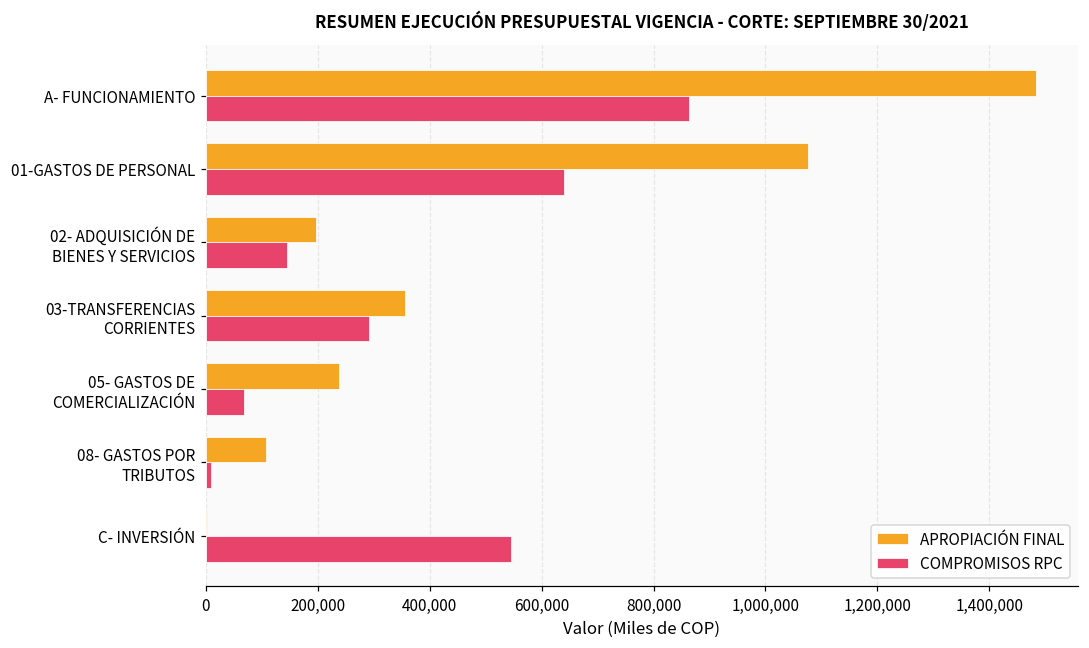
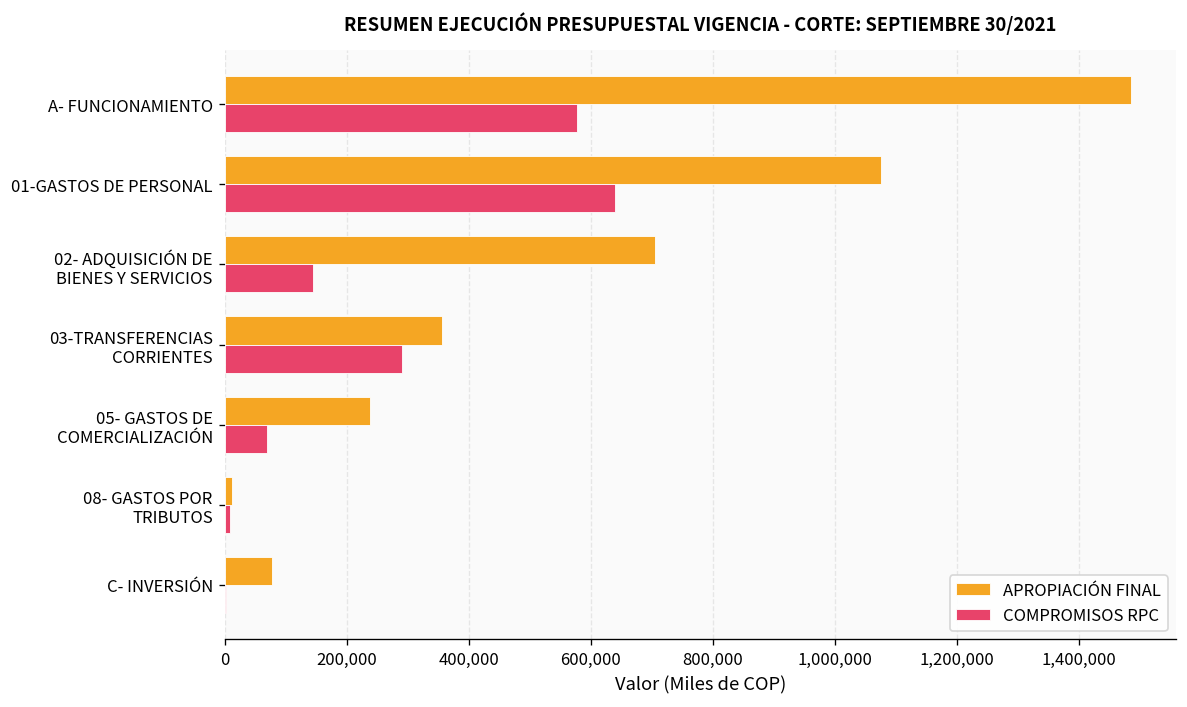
COMPROMISOS RPC, A- FUNCIONAMIENTO: 860,000 -> 580,000
APROPIACIÓN FINAL, 02- ADQUISICIÓN DE BIENES Y SERVICIOS: 200,000 -> 700,000
APROPIACIÓN FINAL, 08- GASTOS POR TRIBUTOS: 110,000 -> 10,000
APROPIACIÓN FINAL, C- INVERSIÓN: 0 -> 80,000
COMPROMISOS RPC, C- INVERSIÓN: 550,000 -> 0
